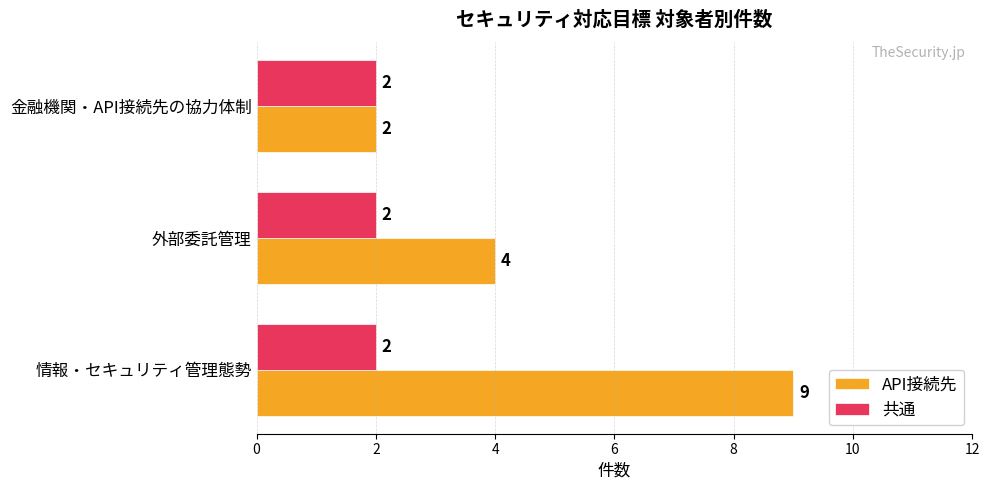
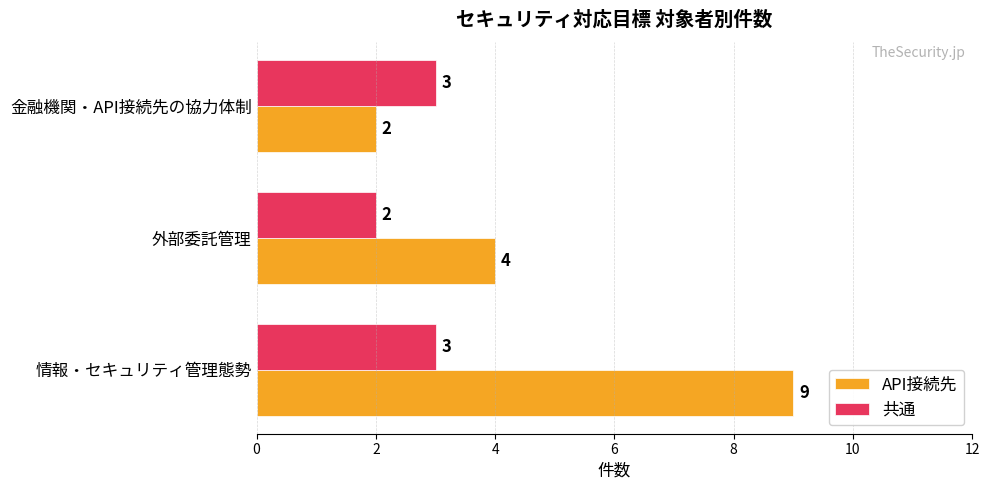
共通, 金融機関・API接続先の協力体制: 2 -> 3
共通, 情報・セキュリティ管理態勢: 2 -> 3
